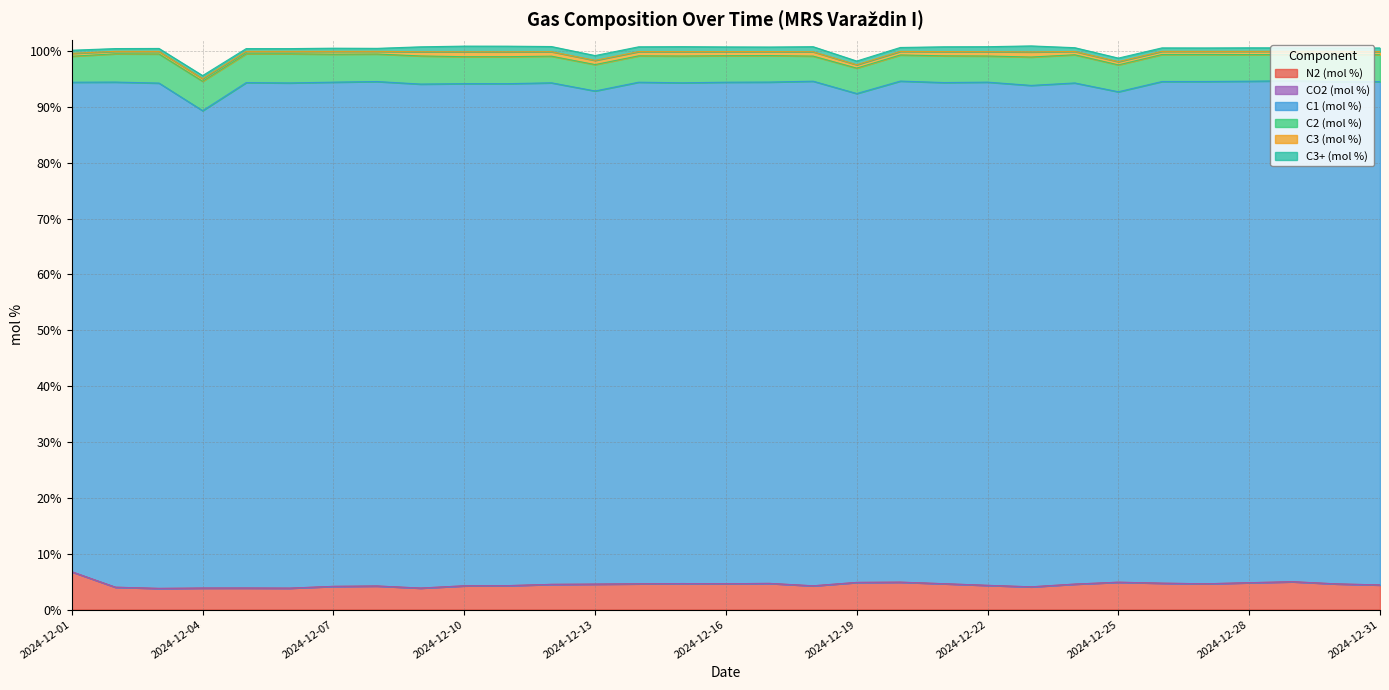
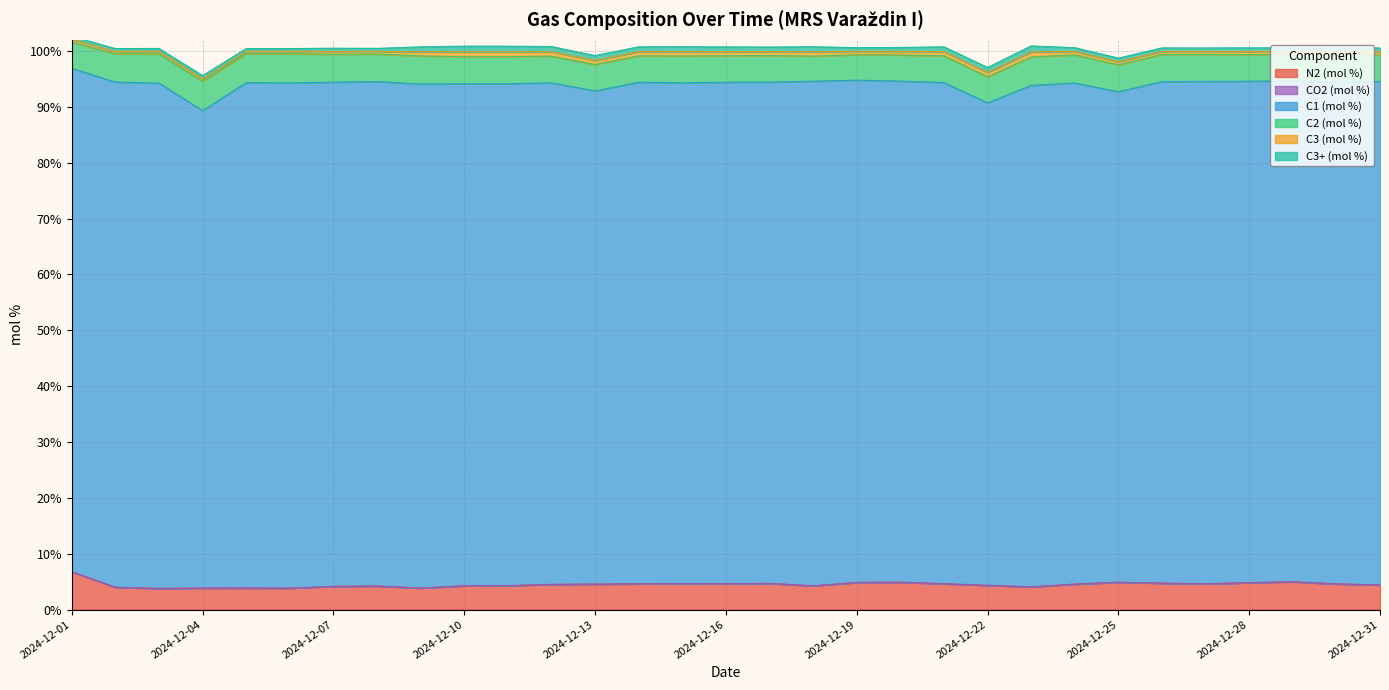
C1 (mol %), 2024-12-01: 88% -> 90%
C1 (mol %), 2024-12-19: 88% -> 90%
C1 (mol %), 2024-12-22: 90% -> 86%
